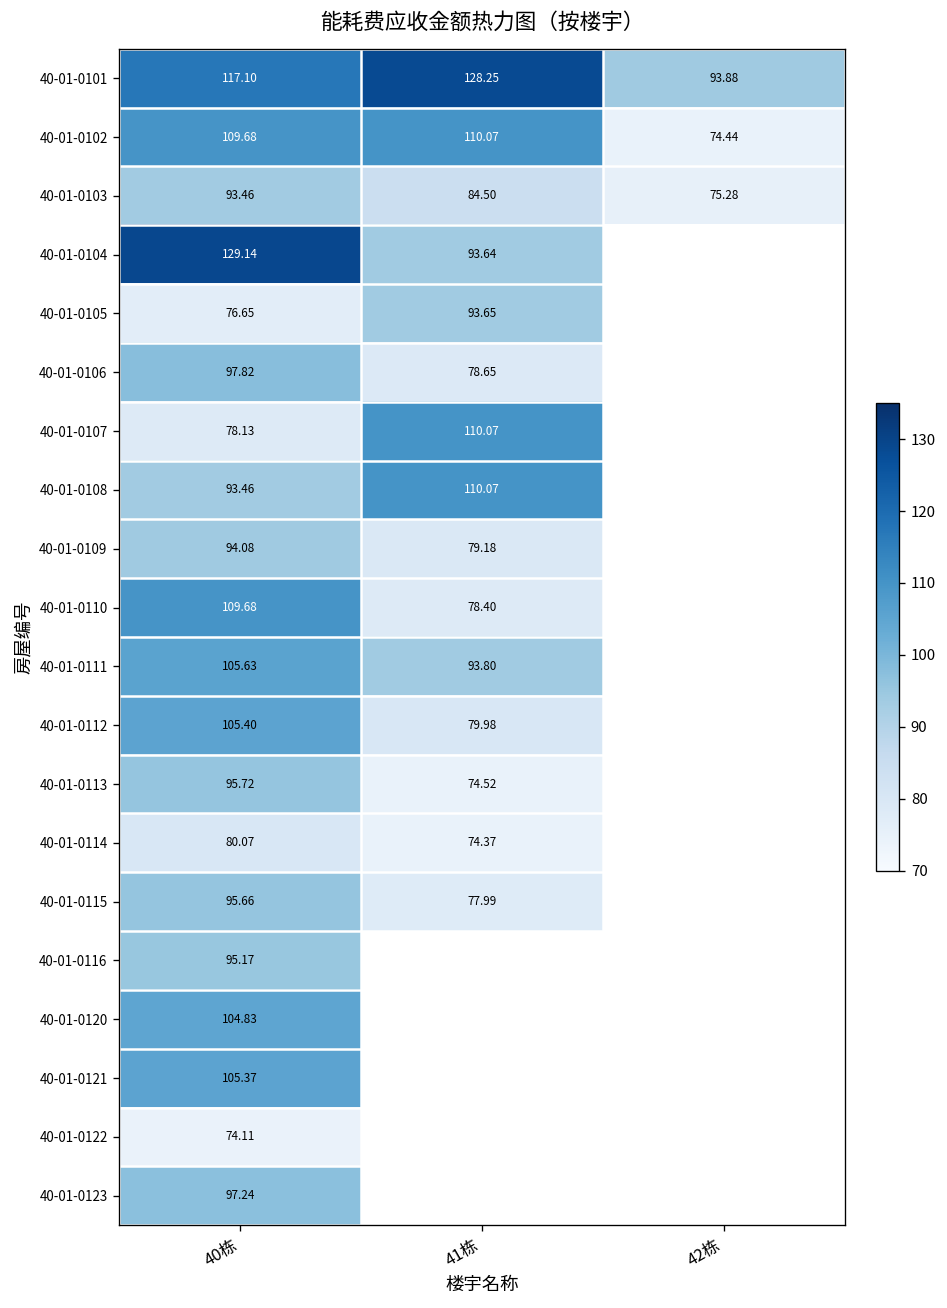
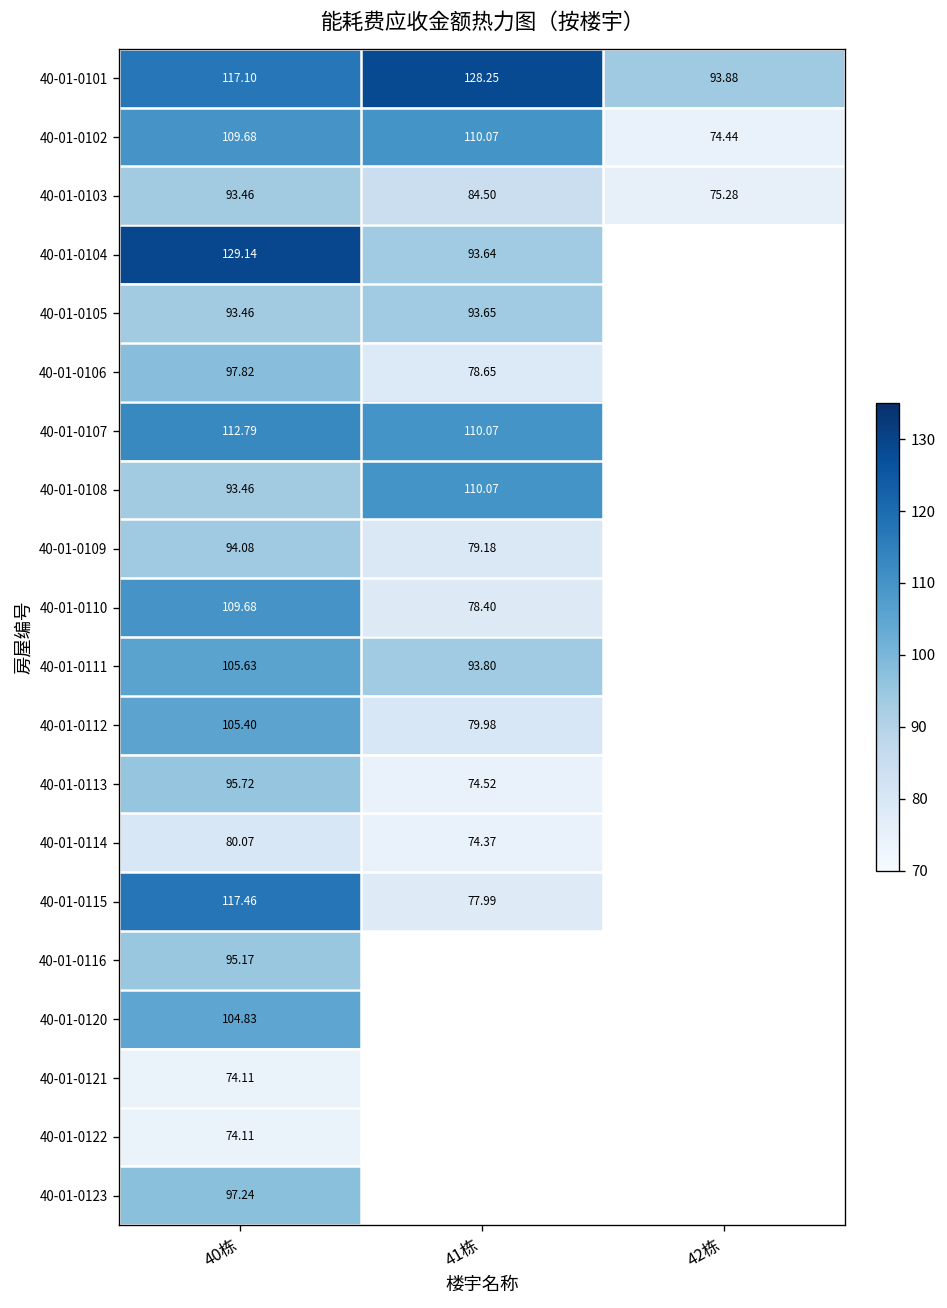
40-01-0105, 40栋: 76.65 -> 93.46
40-01-0107, 40栋: 78.13 -> 112.79
40-01-0115, 40栋: 95.66 -> 117.46
40-01-0121, 40栋: 105.37 -> 74.11
